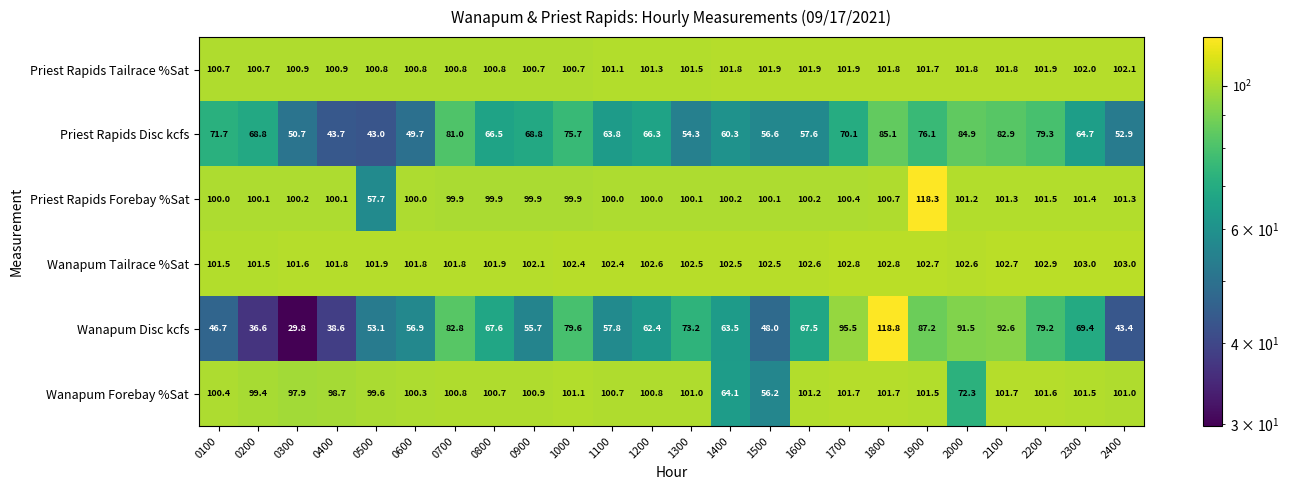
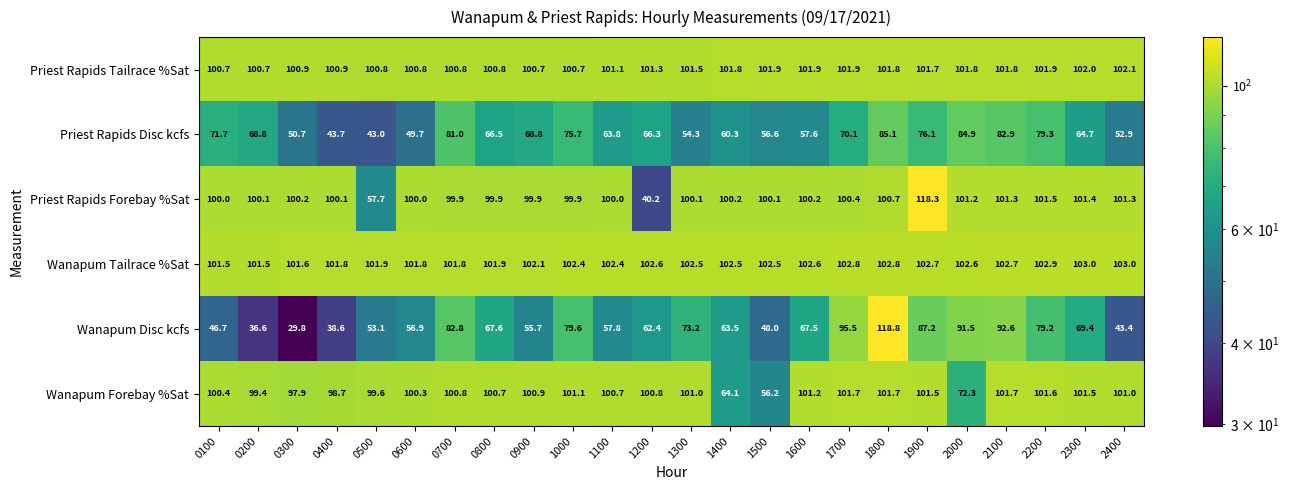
Priest Rapids Forebay %Sat, 1200: 100.0 -> 40.2
